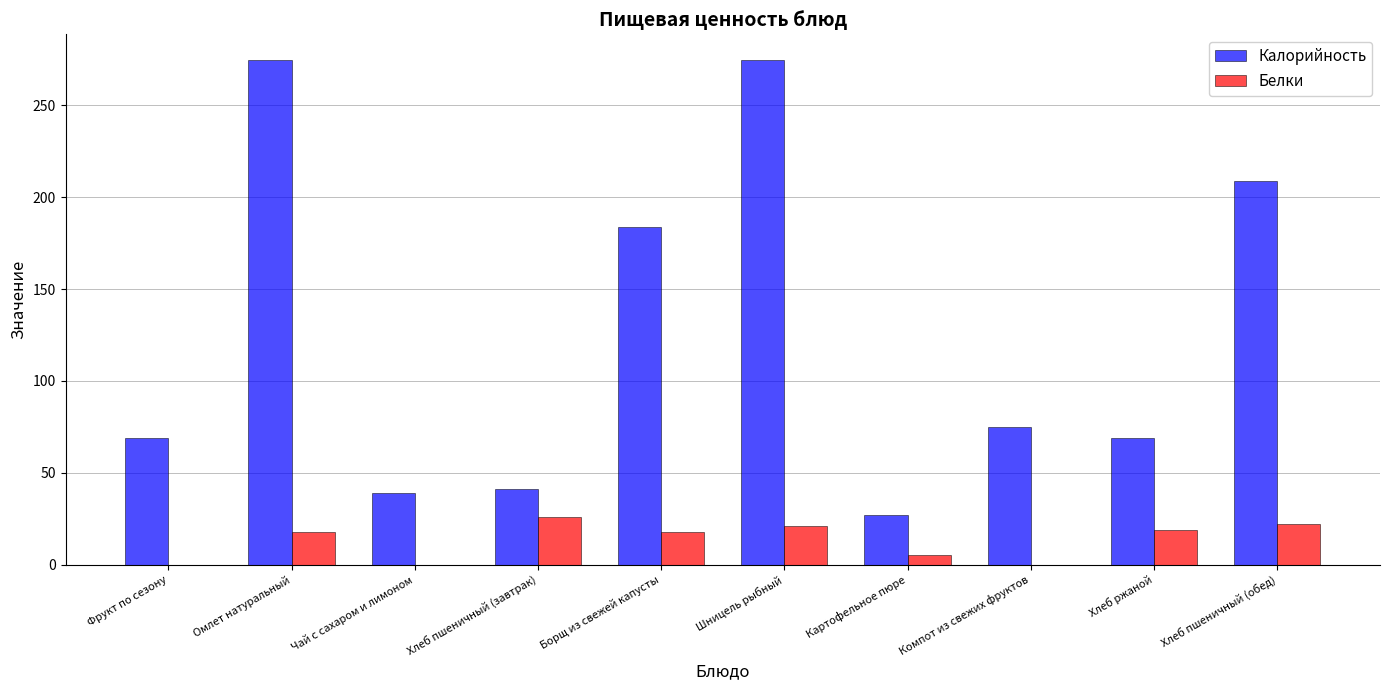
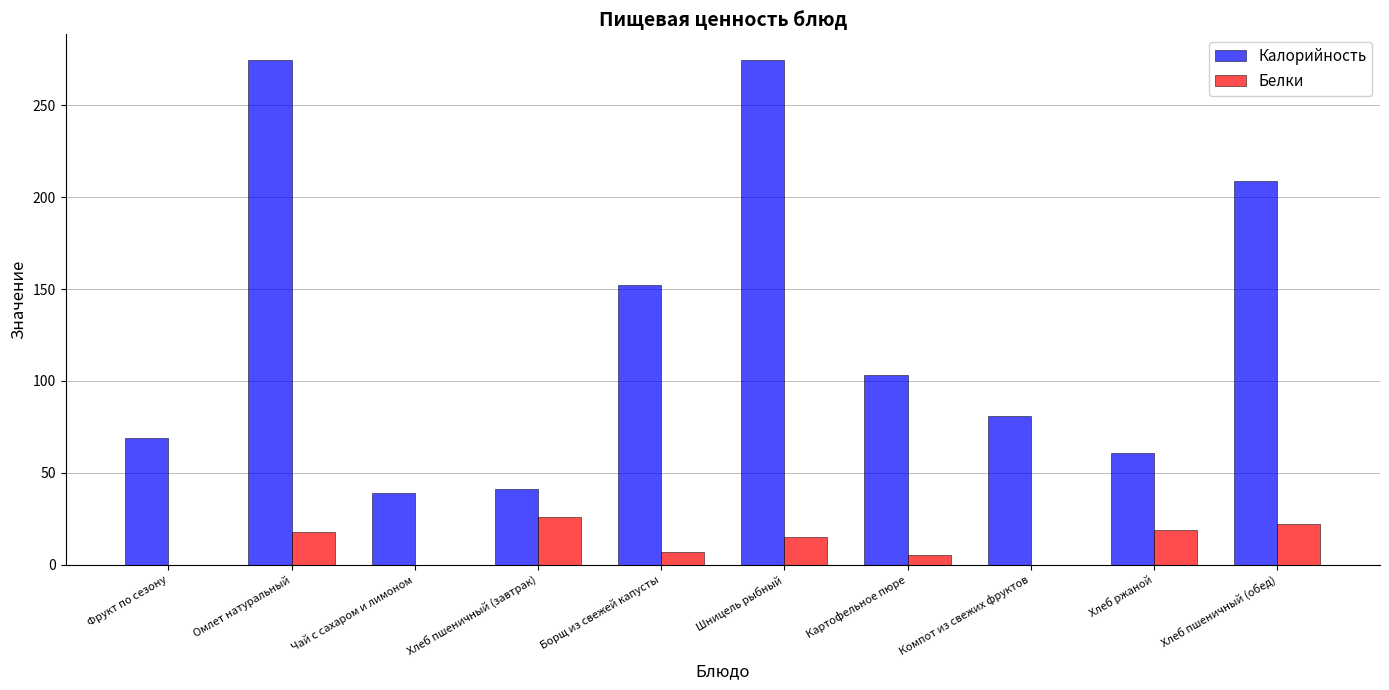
Калорийность, Борщ из свежей капусты: 184 -> 152
Белки, Борщ из свежей капусты: 18 -> 7
Белки, Шницель рыбный: 21 -> 15
Калорийность, Картофельное пюре: 27 -> 103
Калорийность, Компот из свежих фруктов: 75 -> 81
Калорийность, Хлеб ржаной: 69 -> 61
